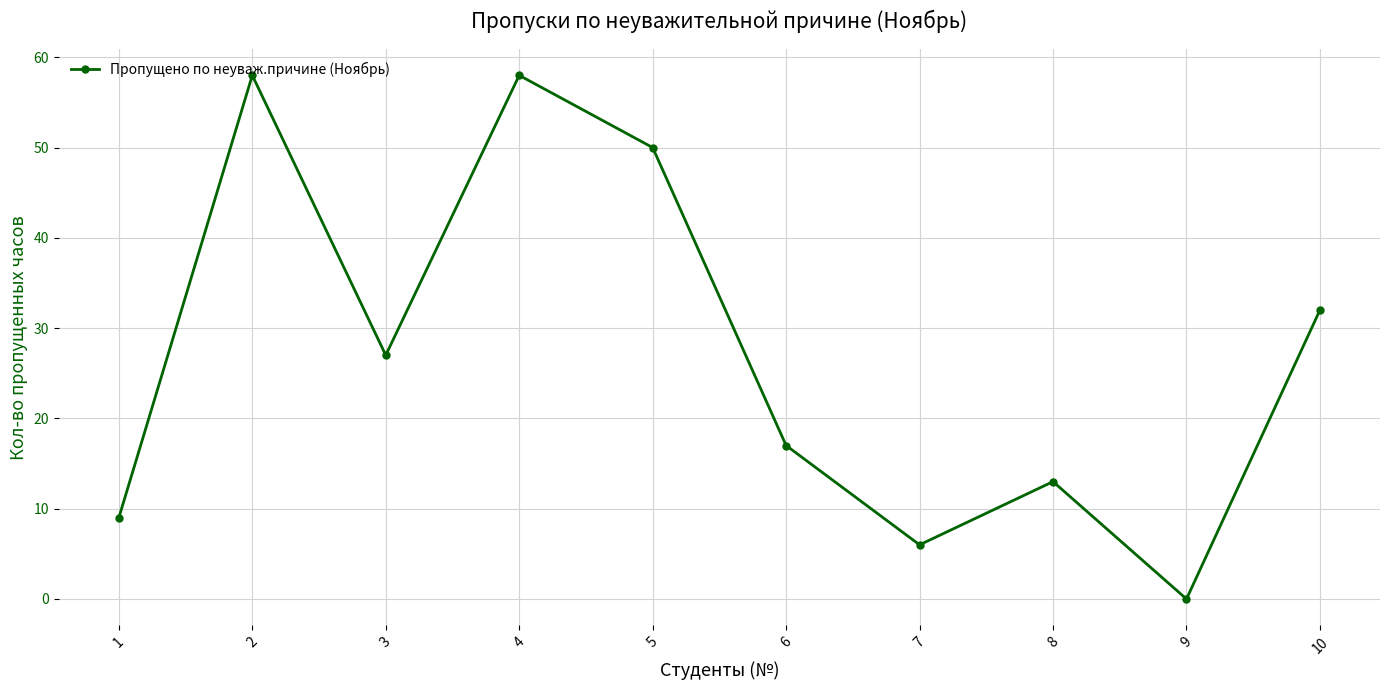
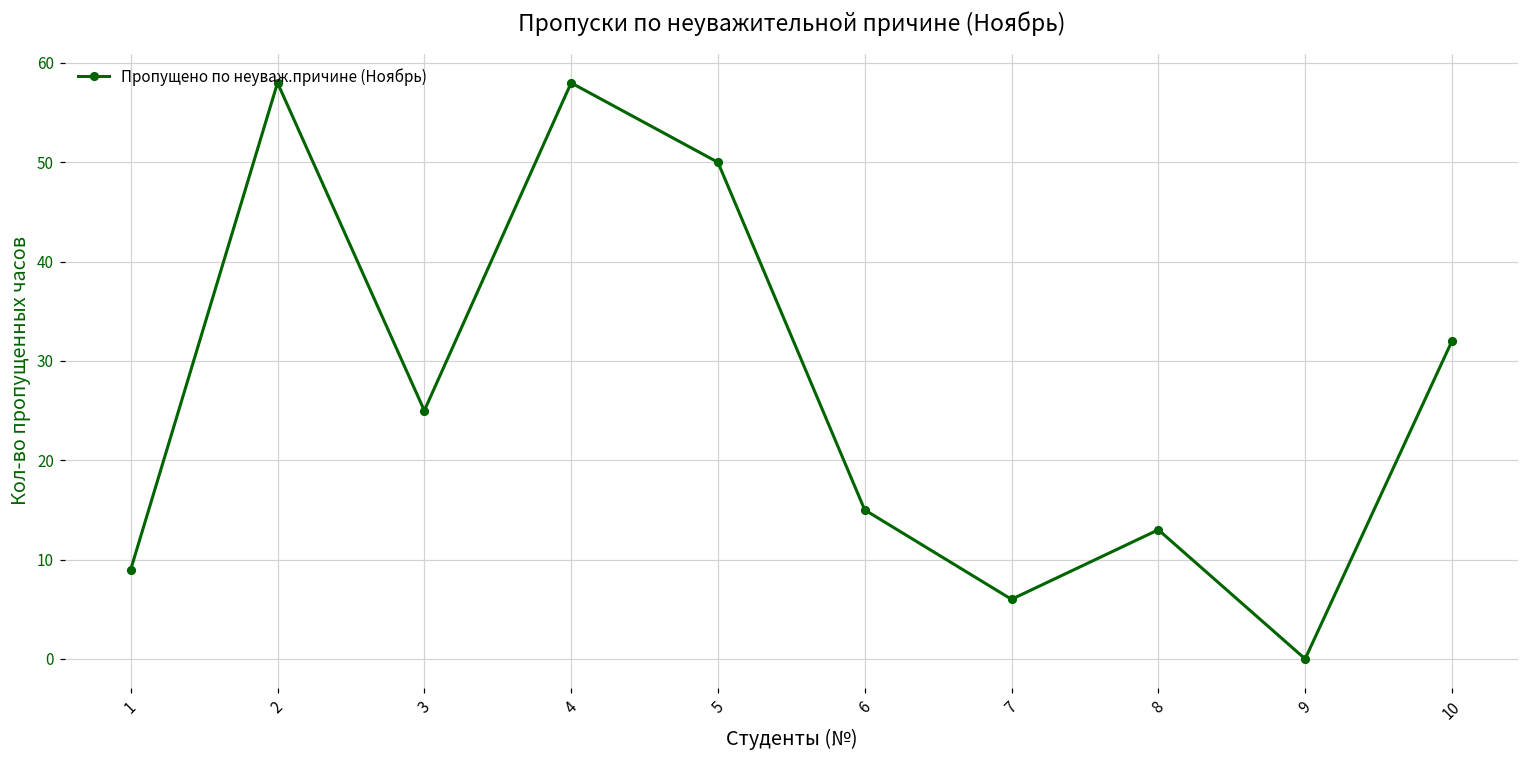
3: 27 -> 25
6: 17 -> 15
